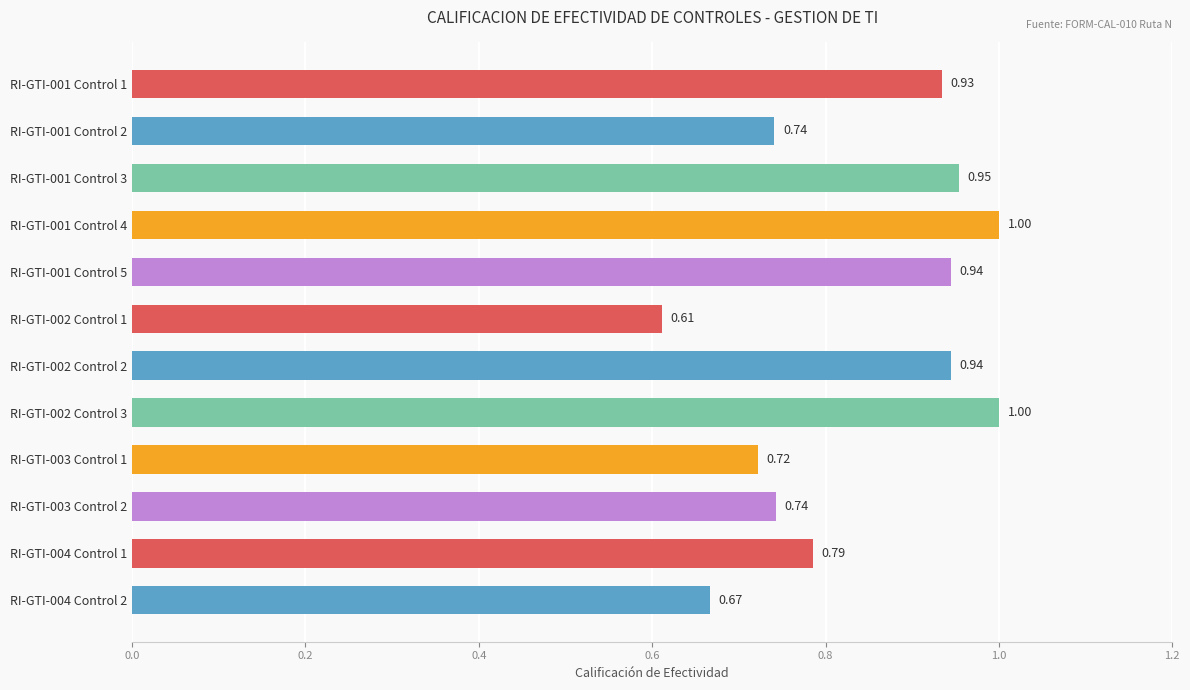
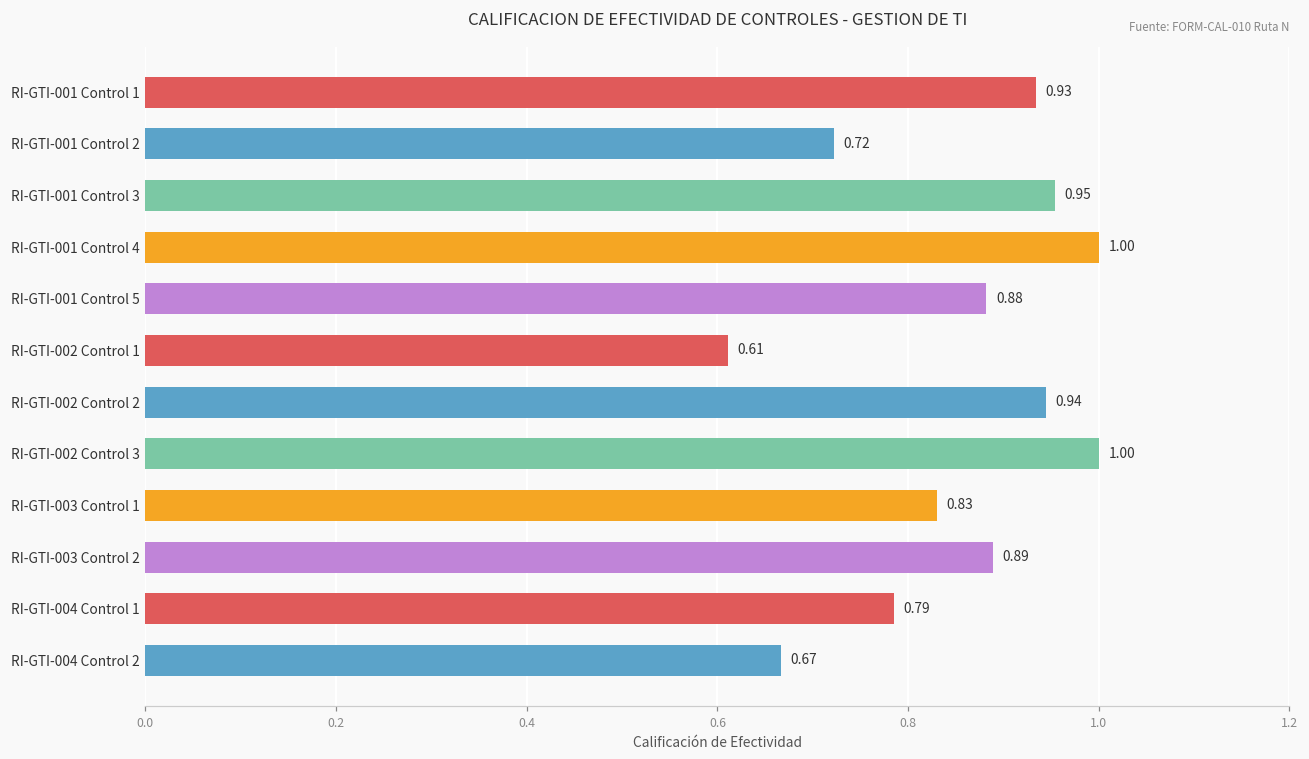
RI-GTI-001 Control 2: 0.74 -> 0.72
RI-GTI-001 Control 5: 0.94 -> 0.88
RI-GTI-003 Control 1: 0.72 -> 0.83
RI-GTI-003 Control 2: 0.74 -> 0.89
